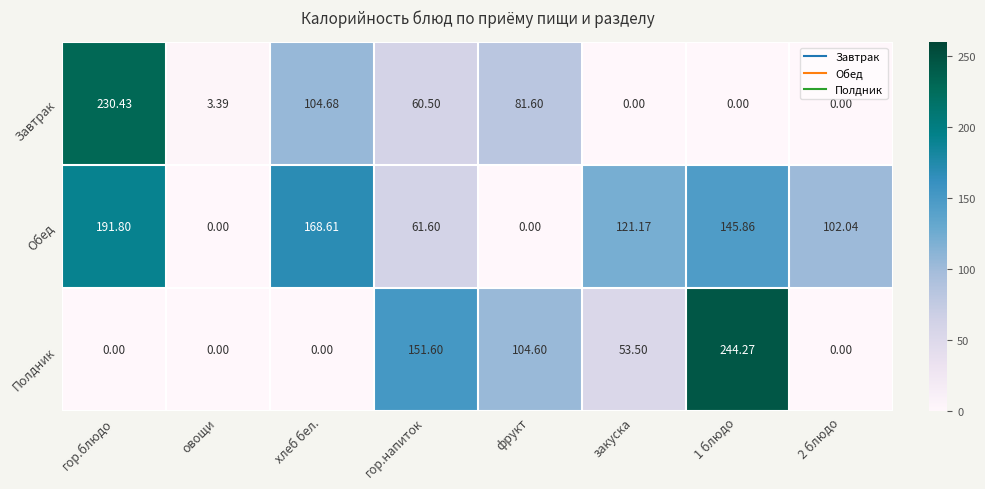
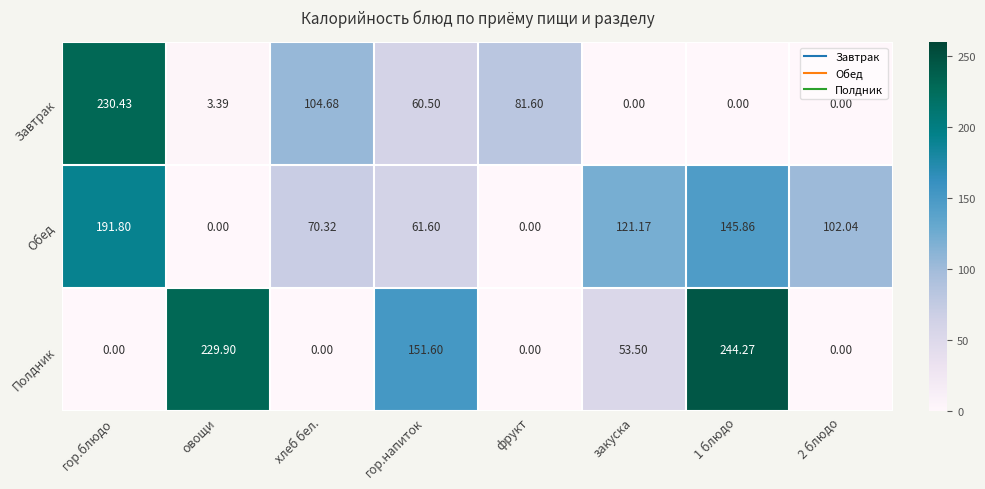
Обед, хлеб бел.: 168.61 -> 70.32
Полдник, овощи: 0.00 -> 229.90
Полдник, фрукт: 104.60 -> 0.00
